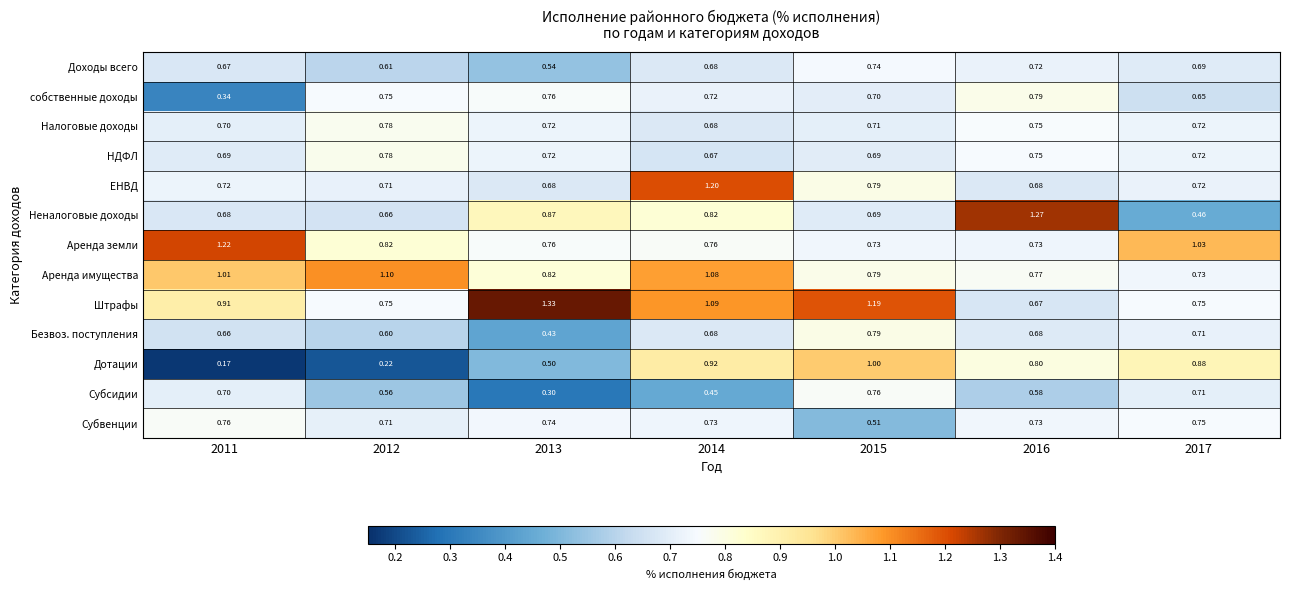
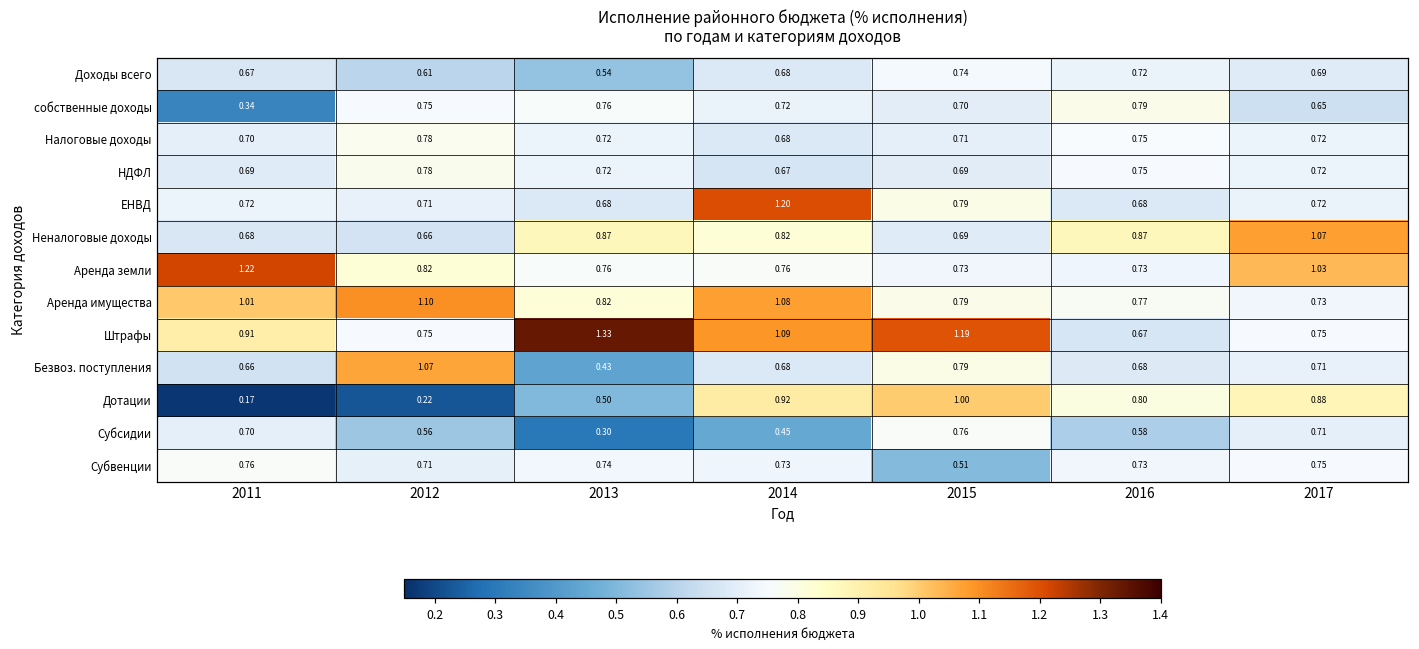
Неналоговые доходы, 2016: 1.27 -> 0.87
Неналоговые доходы, 2017: 0.46 -> 1.07
Безвоз. поступления, 2012: 0.60 -> 1.07
